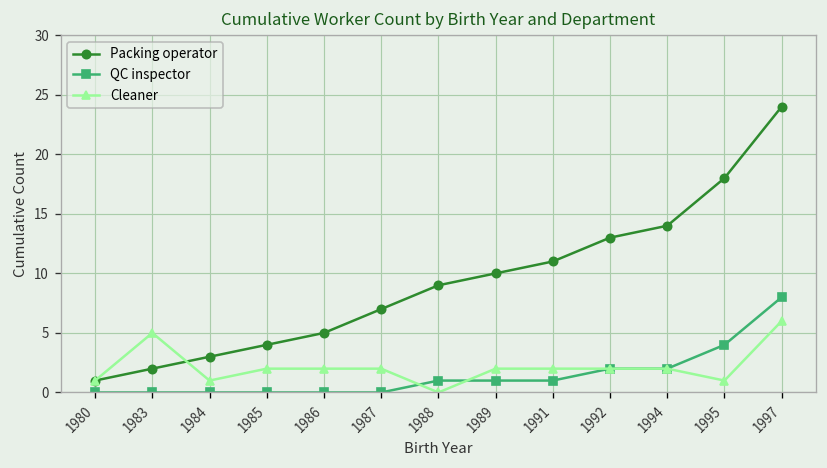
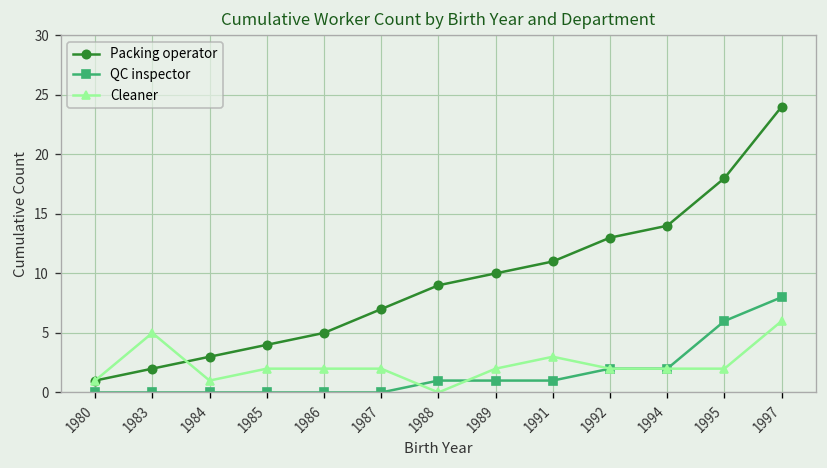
Cleaner, 1991: 2 -> 3
QC inspector, 1995: 4 -> 6
Cleaner, 1995: 1 -> 2
